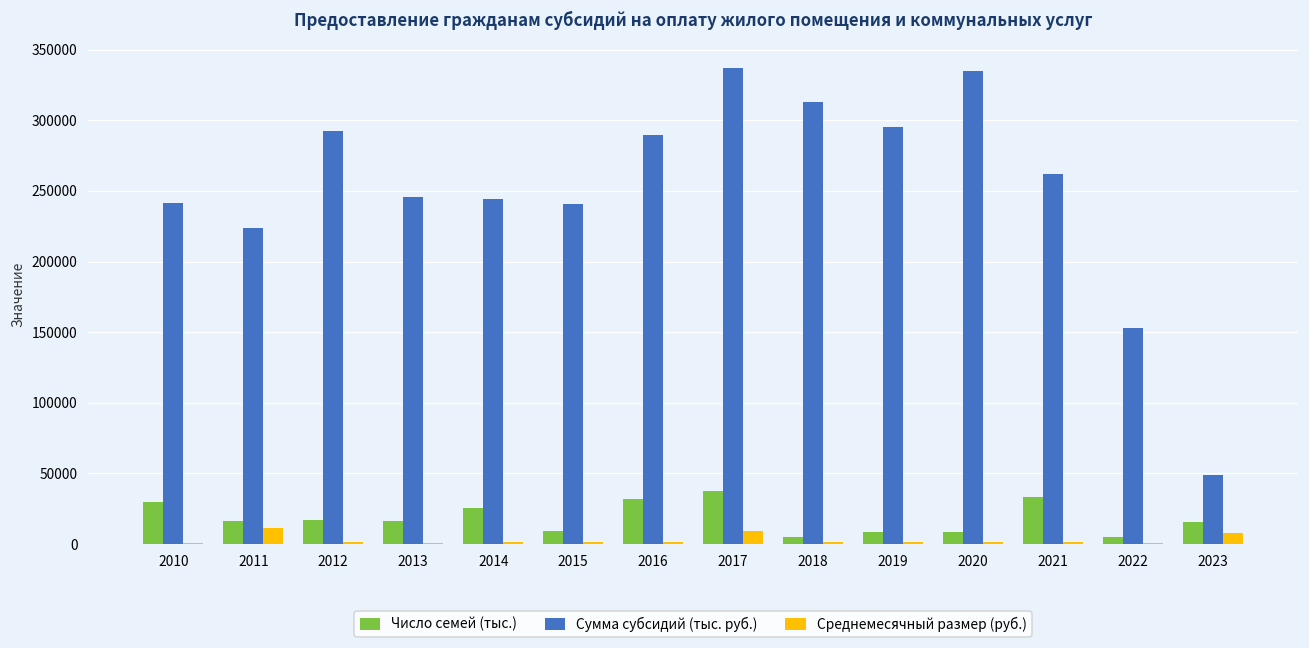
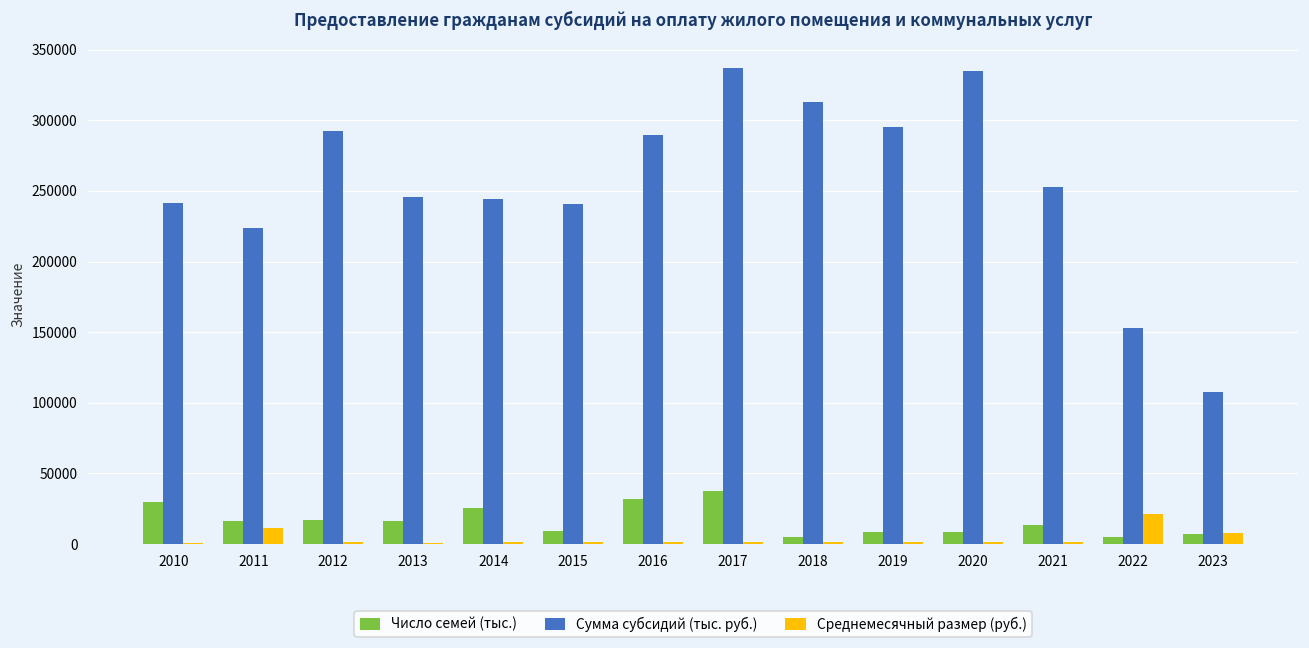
Среднемесячный размер (руб.), 2017: 9000 -> 1000
Число семей (тыс.), 2021: 33000 -> 14000
Сумма субсидий (тыс. руб.), 2021: 262000 -> 253000
Среднемесячный размер (руб.), 2022: 1000 -> 21000
Число семей (тыс.), 2023: 15000 -> 7000
Сумма субсидий (тыс. руб.), 2023: 49000 -> 108000
